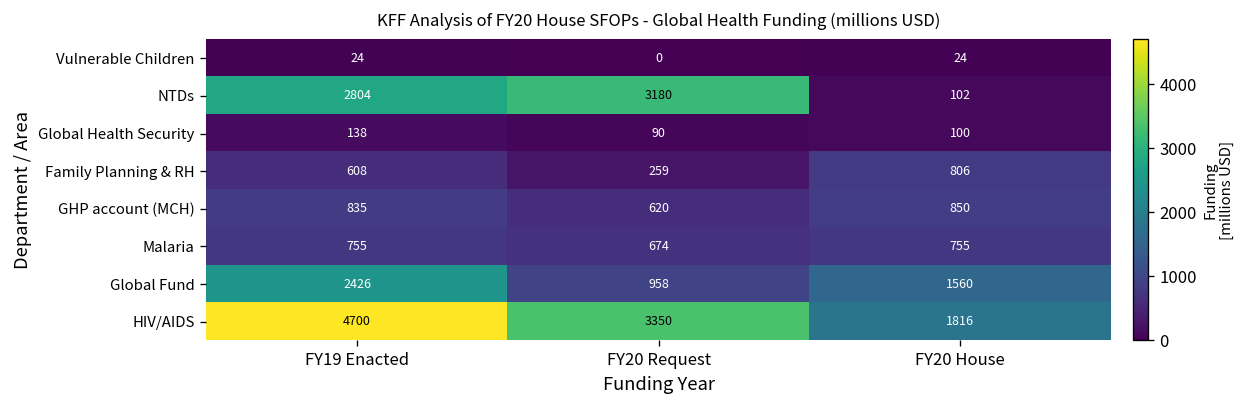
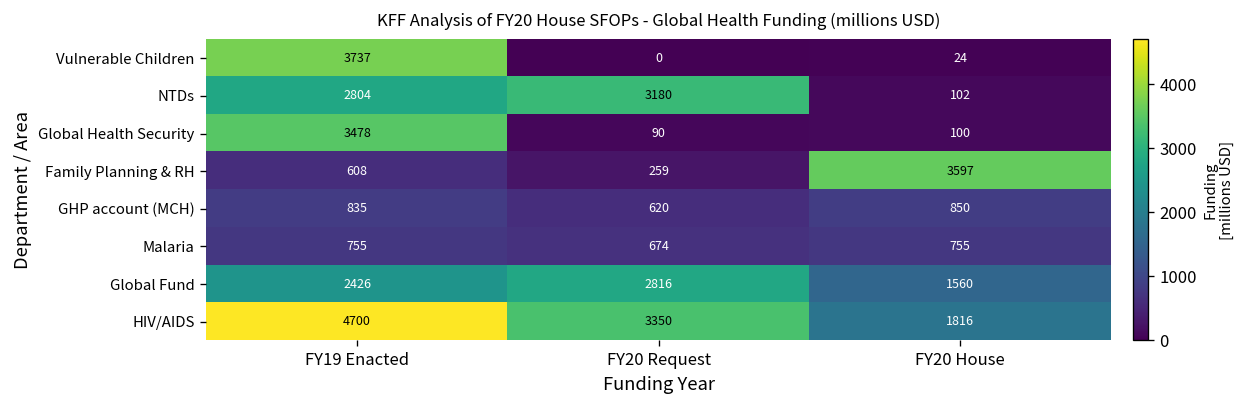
Vulnerable Children, FY19 Enacted: 24 -> 3737
Global Health Security, FY19 Enacted: 138 -> 3478
Family Planning & RH, FY20 House: 806 -> 3597
Global Fund, FY20 Request: 958 -> 2816
